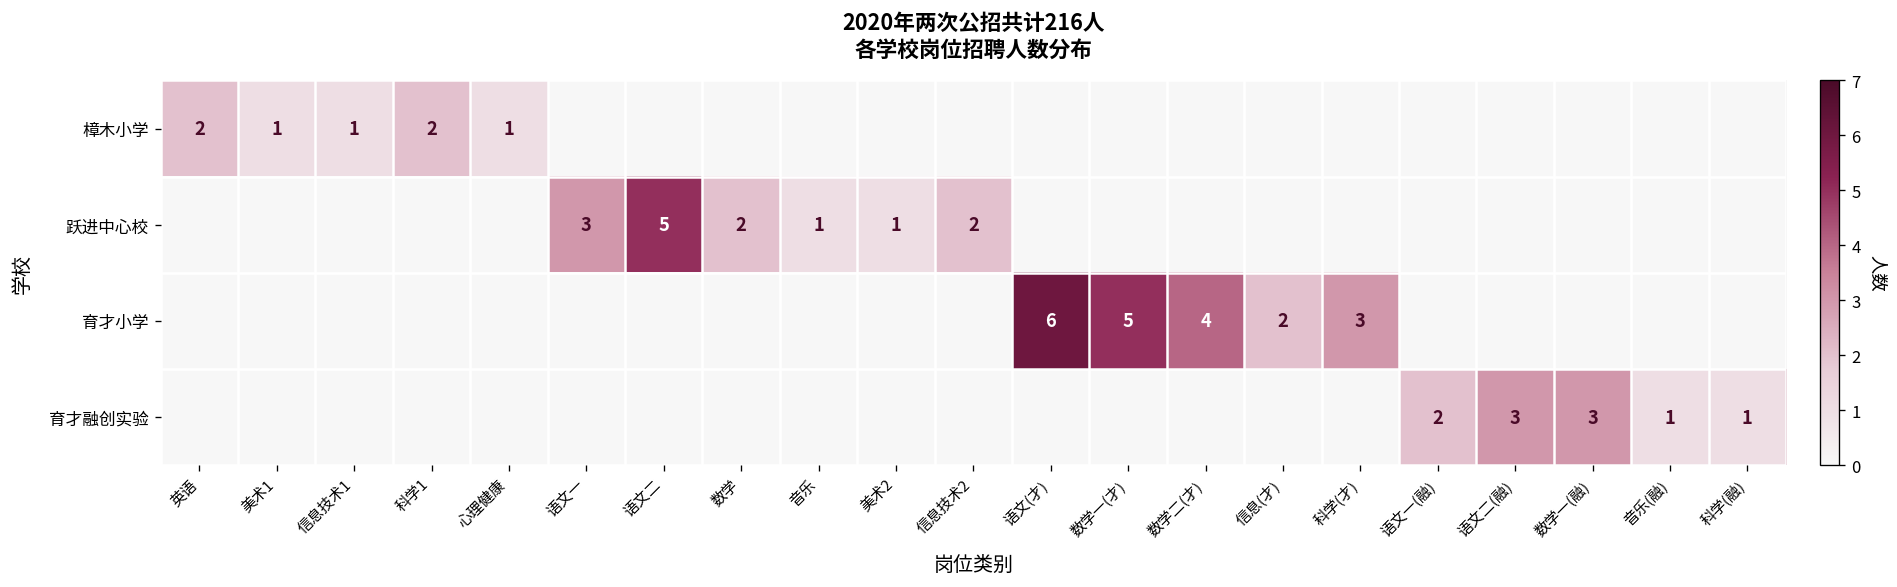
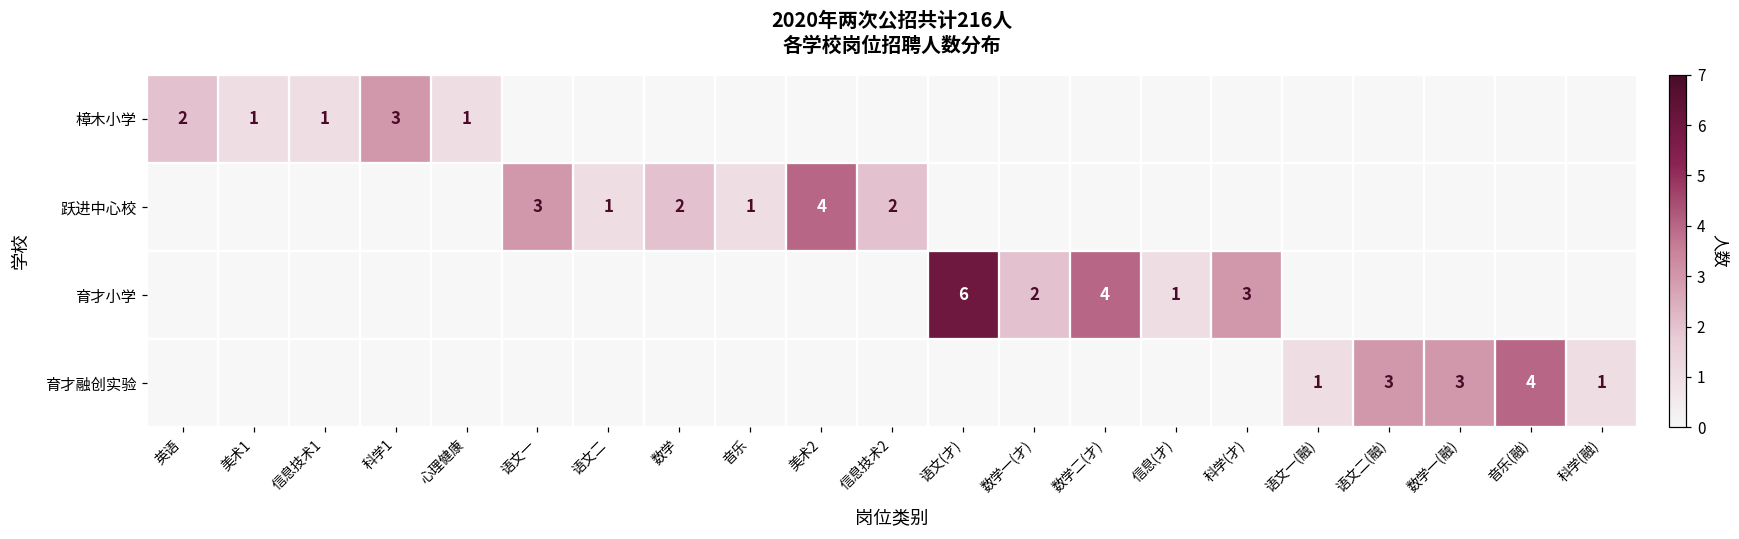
樟木小学, 科学1: 2 -> 3
跃进中心校, 语文二: 5 -> 1
跃进中心校, 美术2: 1 -> 4
育才小学, 数学一(才): 5 -> 2
育才小学, 信息(才): 2 -> 1
育才融创实验, 语文一(融): 2 -> 1
育才融创实验, 音乐(融): 1 -> 4
